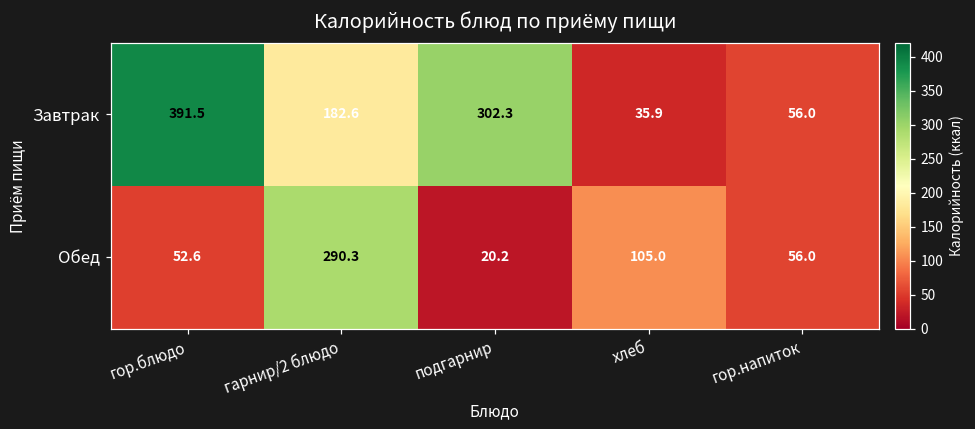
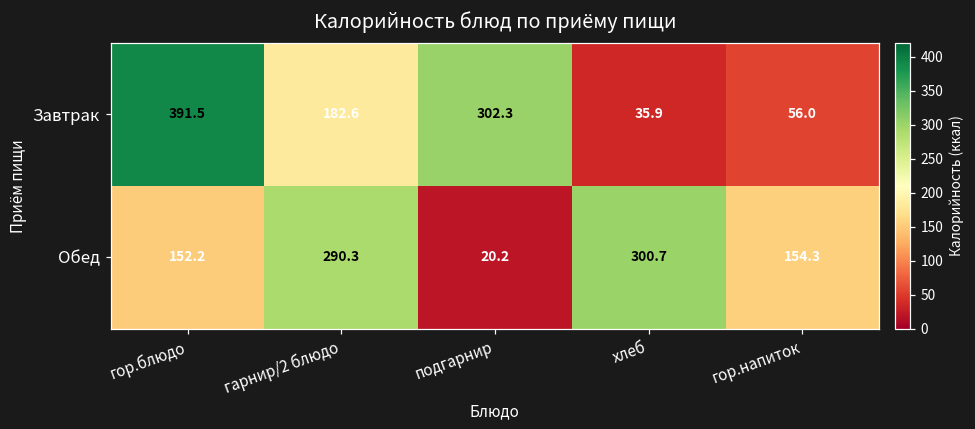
Обед, гор.блюдо: 52.6 -> 152.2
Обед, хлеб: 105.0 -> 300.7
Обед, гор.напиток: 56.0 -> 154.3
